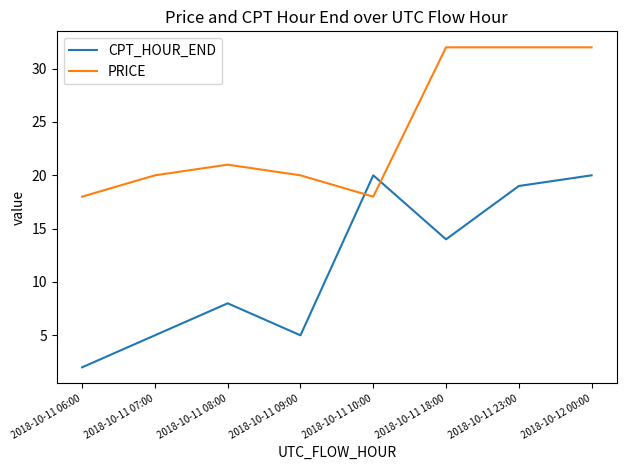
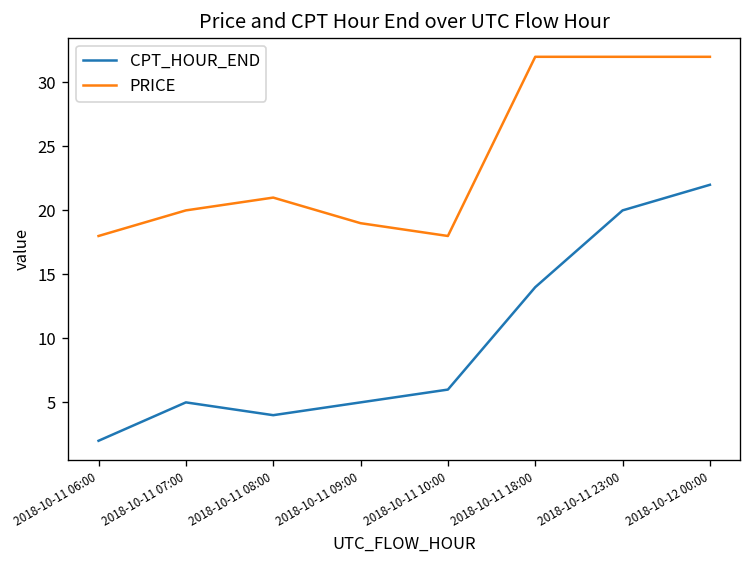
CPT_HOUR_END, 2018-10-11 08:00: 8 -> 4
PRICE, 2018-10-11 09:00: 20 -> 19
CPT_HOUR_END, 2018-10-11 10:00: 20 -> 6
CPT_HOUR_END, 2018-10-11 23:00: 19 -> 20
CPT_HOUR_END, 2018-10-12 00:00: 20 -> 22
